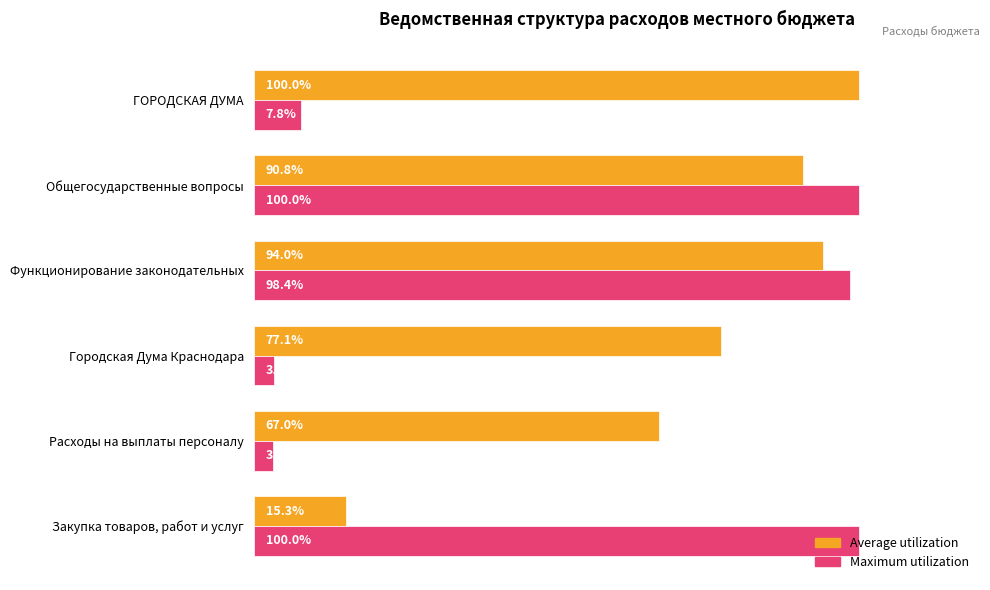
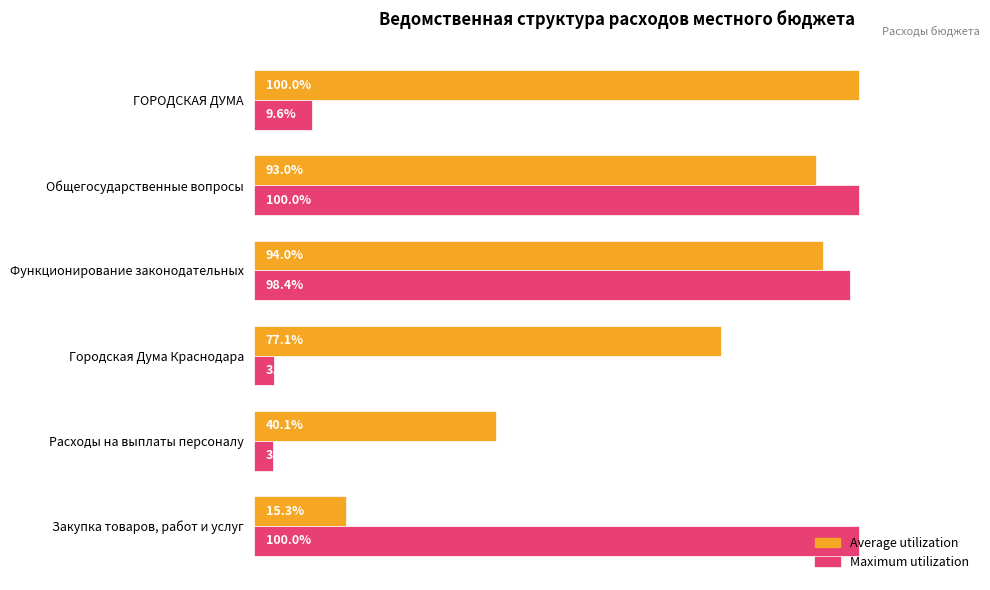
Maximum utilization, ГОРОДСКАЯ ДУМА: 7.8% -> 9.6%
Average utilization, Общегосударственные вопросы: 90.8% -> 93.0%
Average utilization, Расходы на выплаты персоналу: 67.0% -> 40.1%
